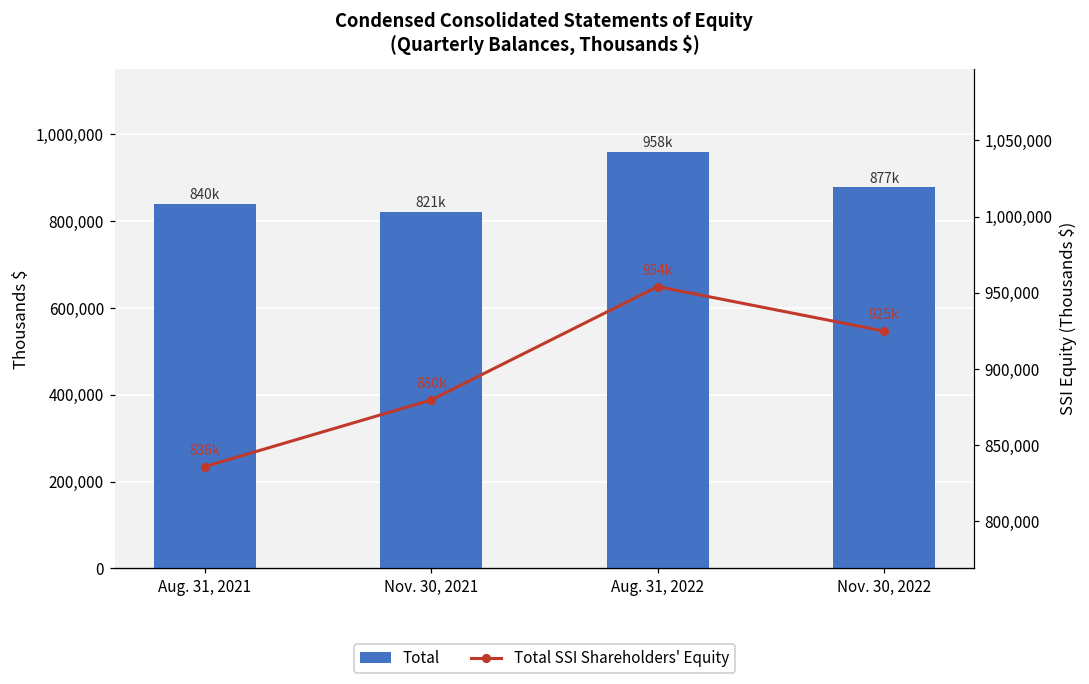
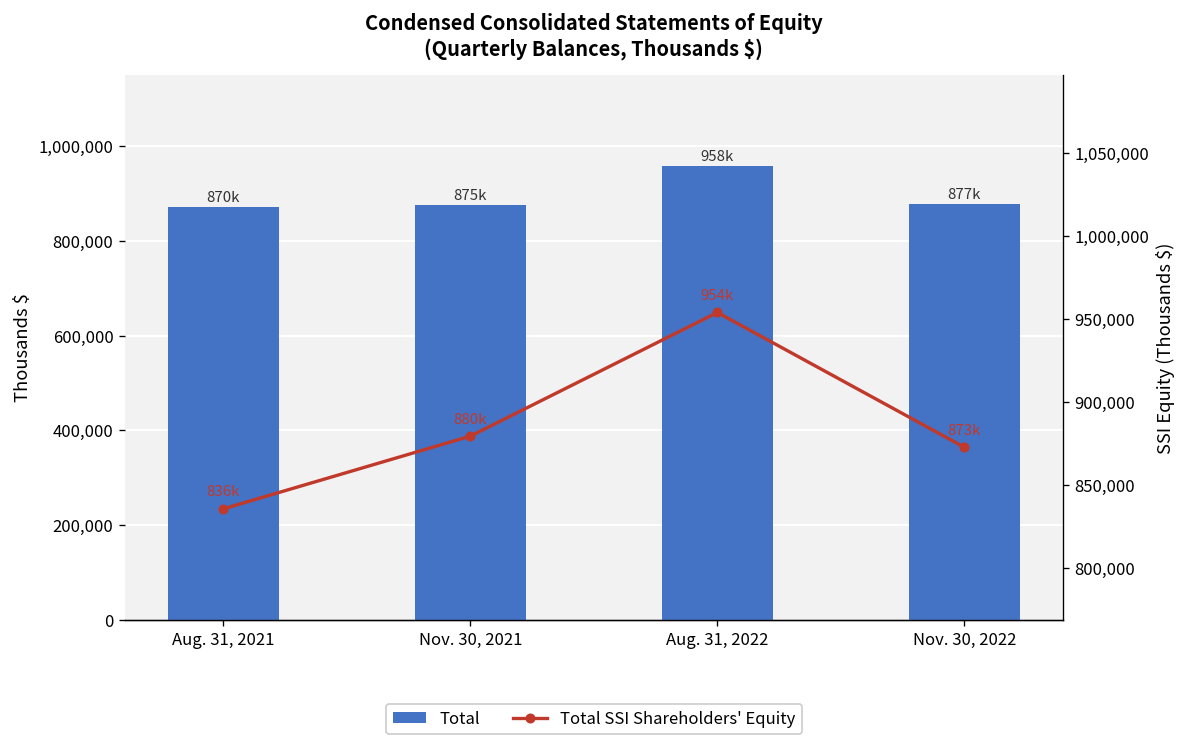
Total, Aug. 31, 2021: 840k -> 870k
Total, Nov. 30, 2021: 821k -> 875k
Total SSI Shareholders' Equity, Nov. 30, 2022: 925k -> 873k
